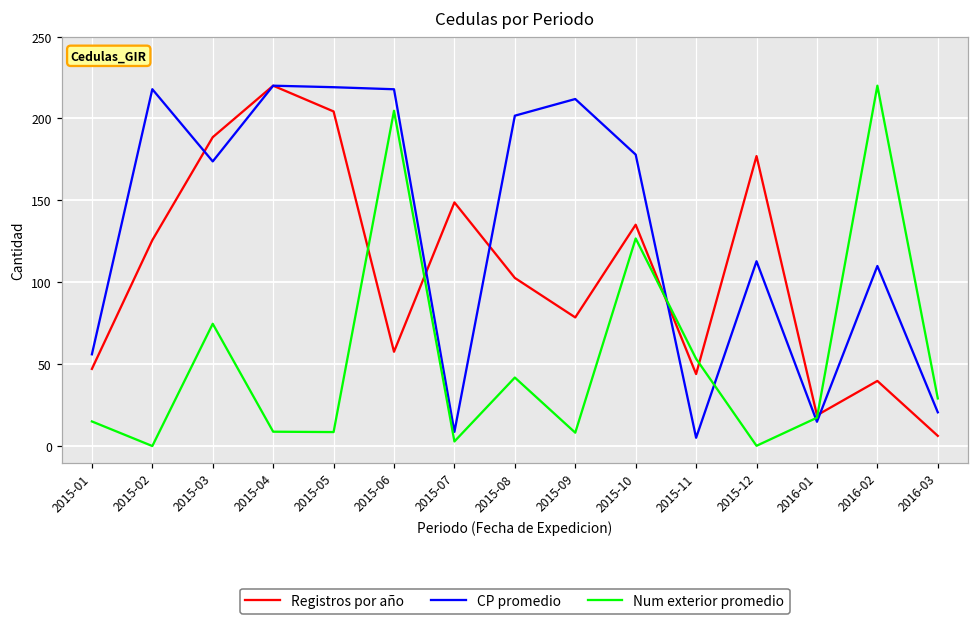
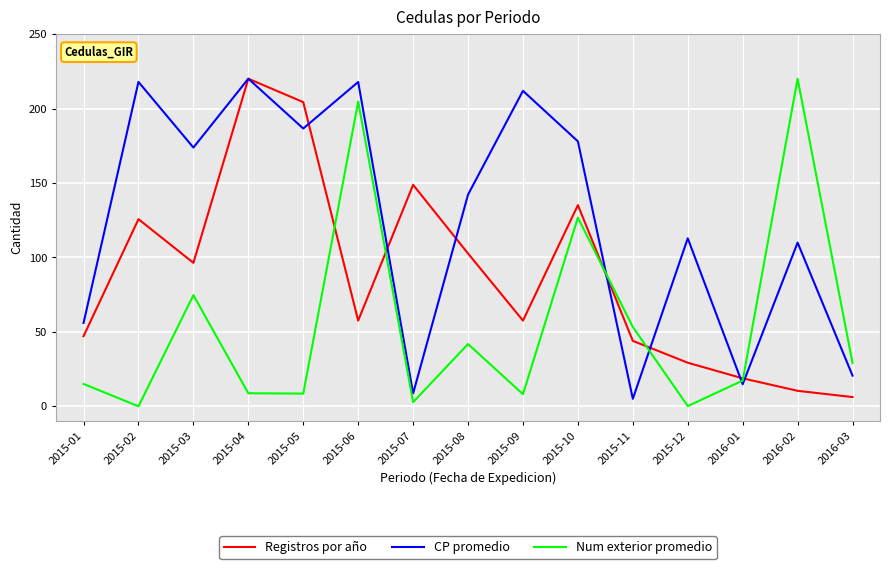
Registros por año, 2015-03: 189 -> 96
CP promedio, 2015-05: 219 -> 187
CP promedio, 2015-08: 202 -> 142
Registros por año, 2015-09: 79 -> 58
Registros por año, 2015-12: 177 -> 29
Registros por año, 2016-02: 40 -> 10
